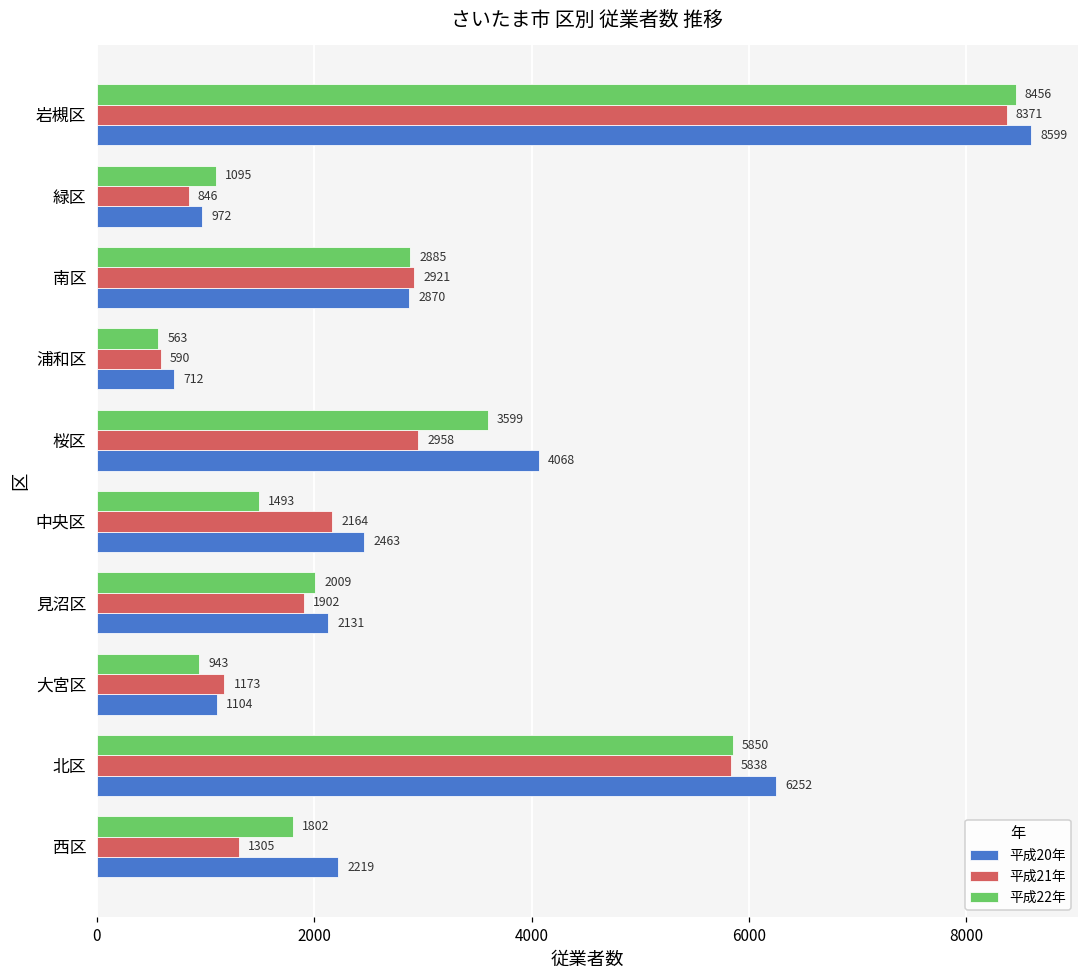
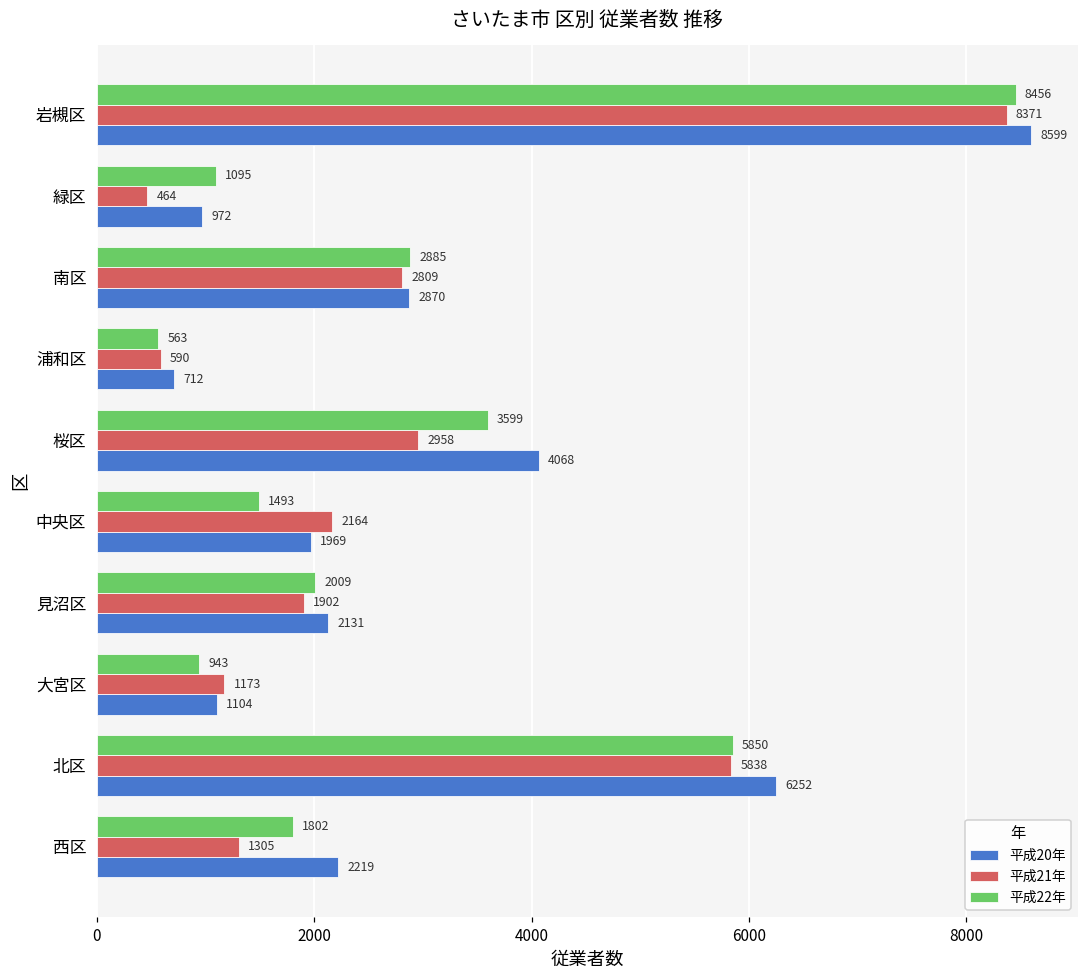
平成21年, 緑区: 846 -> 464
平成21年, 南区: 2921 -> 2809
平成20年, 中央区: 2463 -> 1969
